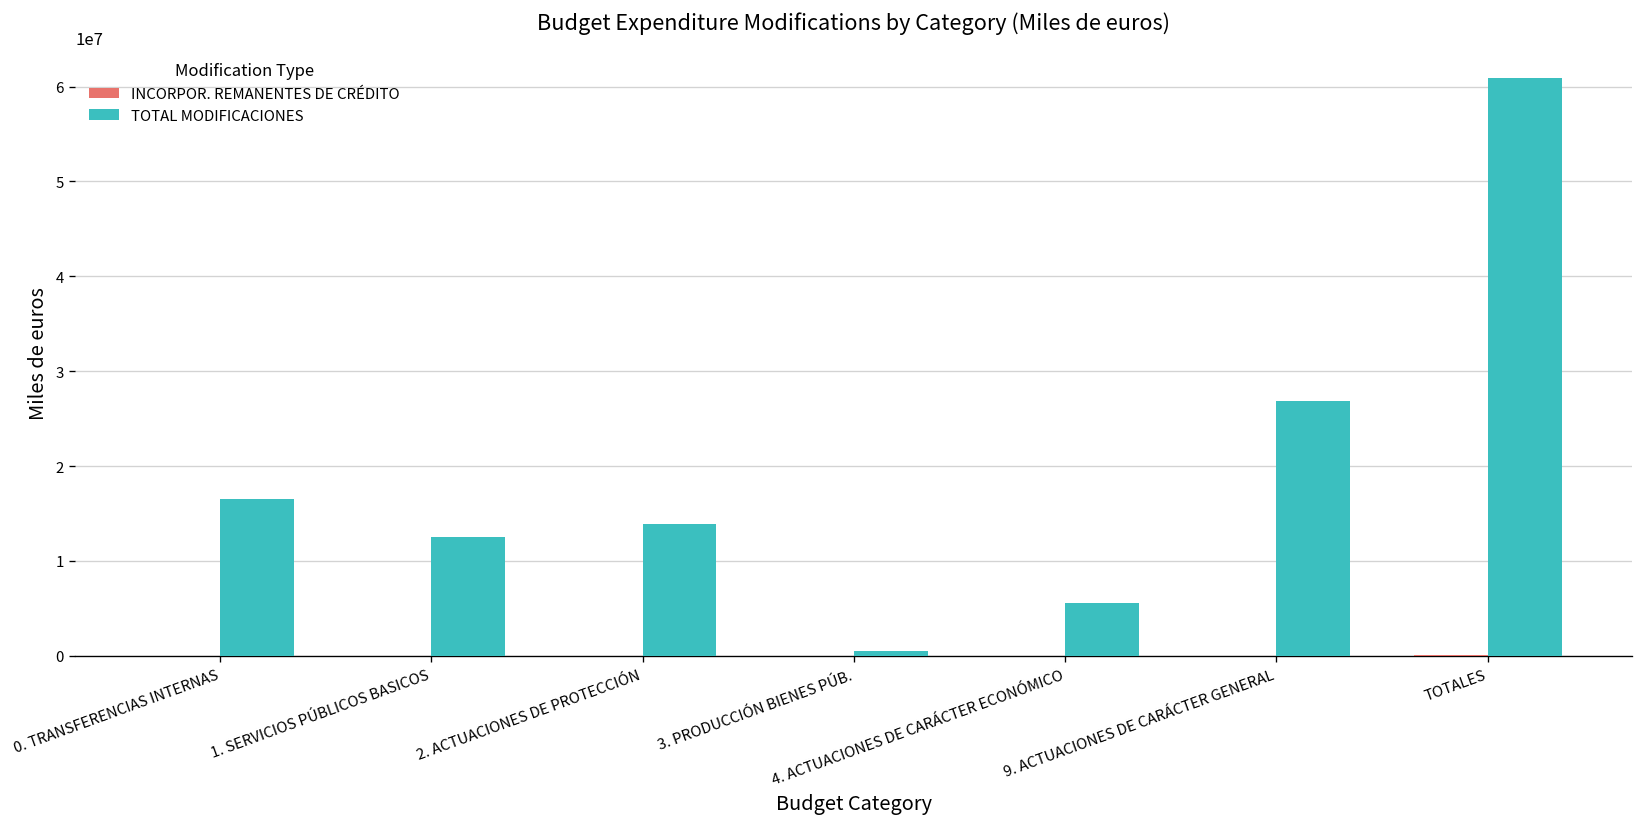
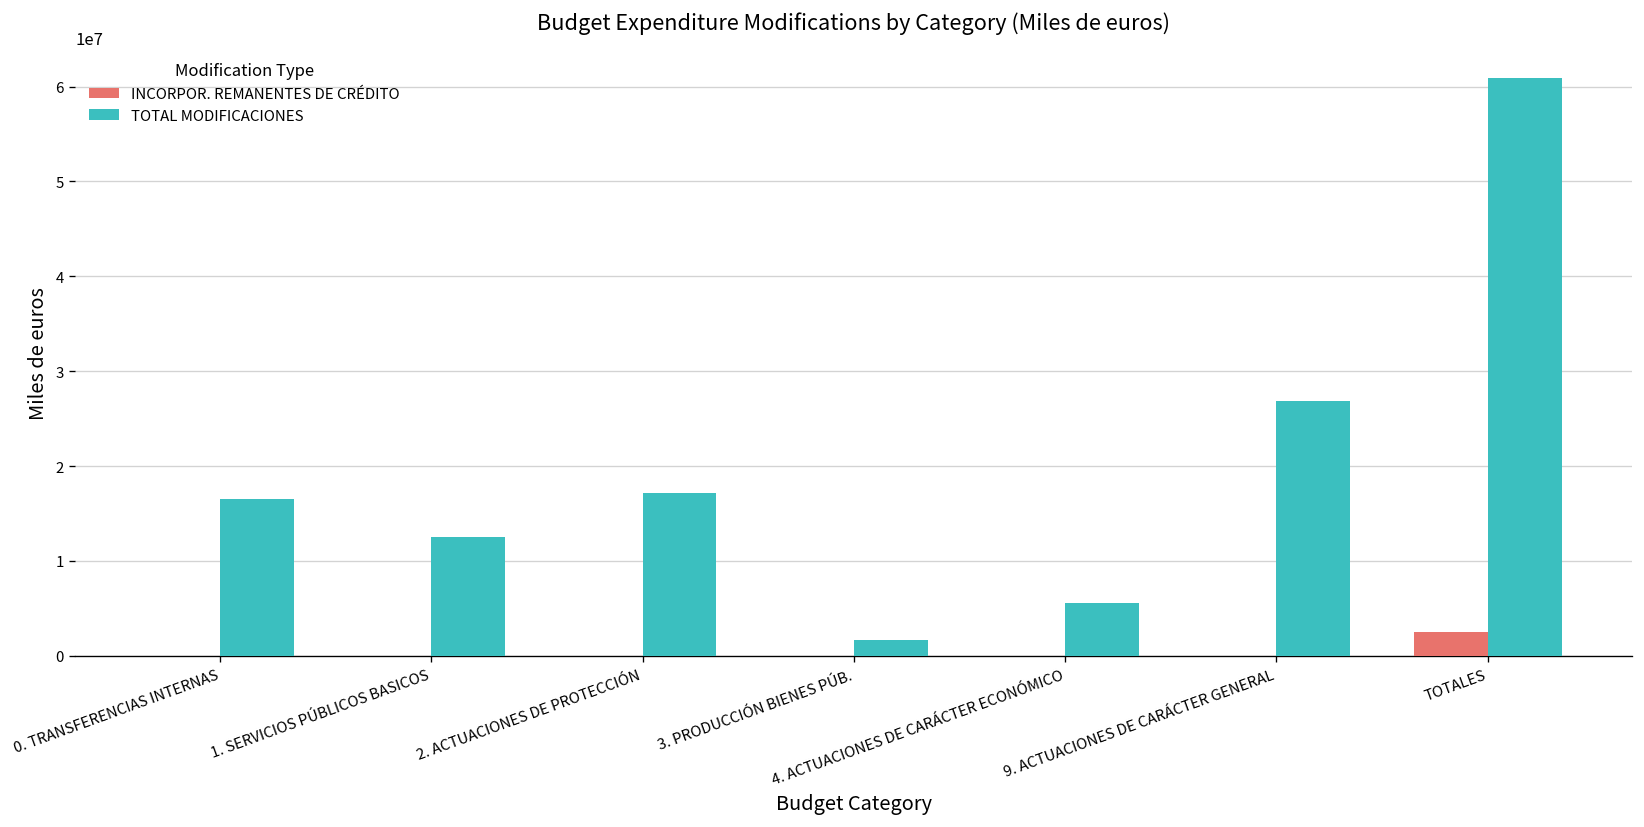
TOTAL MODIFICACIONES, 2. ACTUACIONES DE PROTECCIÓN: 14000000 -> 17000000
TOTAL MODIFICACIONES, 3. PRODUCCIÓN BIENES PÚB.: 1000000 -> 2000000
INCORPOR. REMANENTES DE CRÉDITO, TOTALES: 0 -> 3000000
